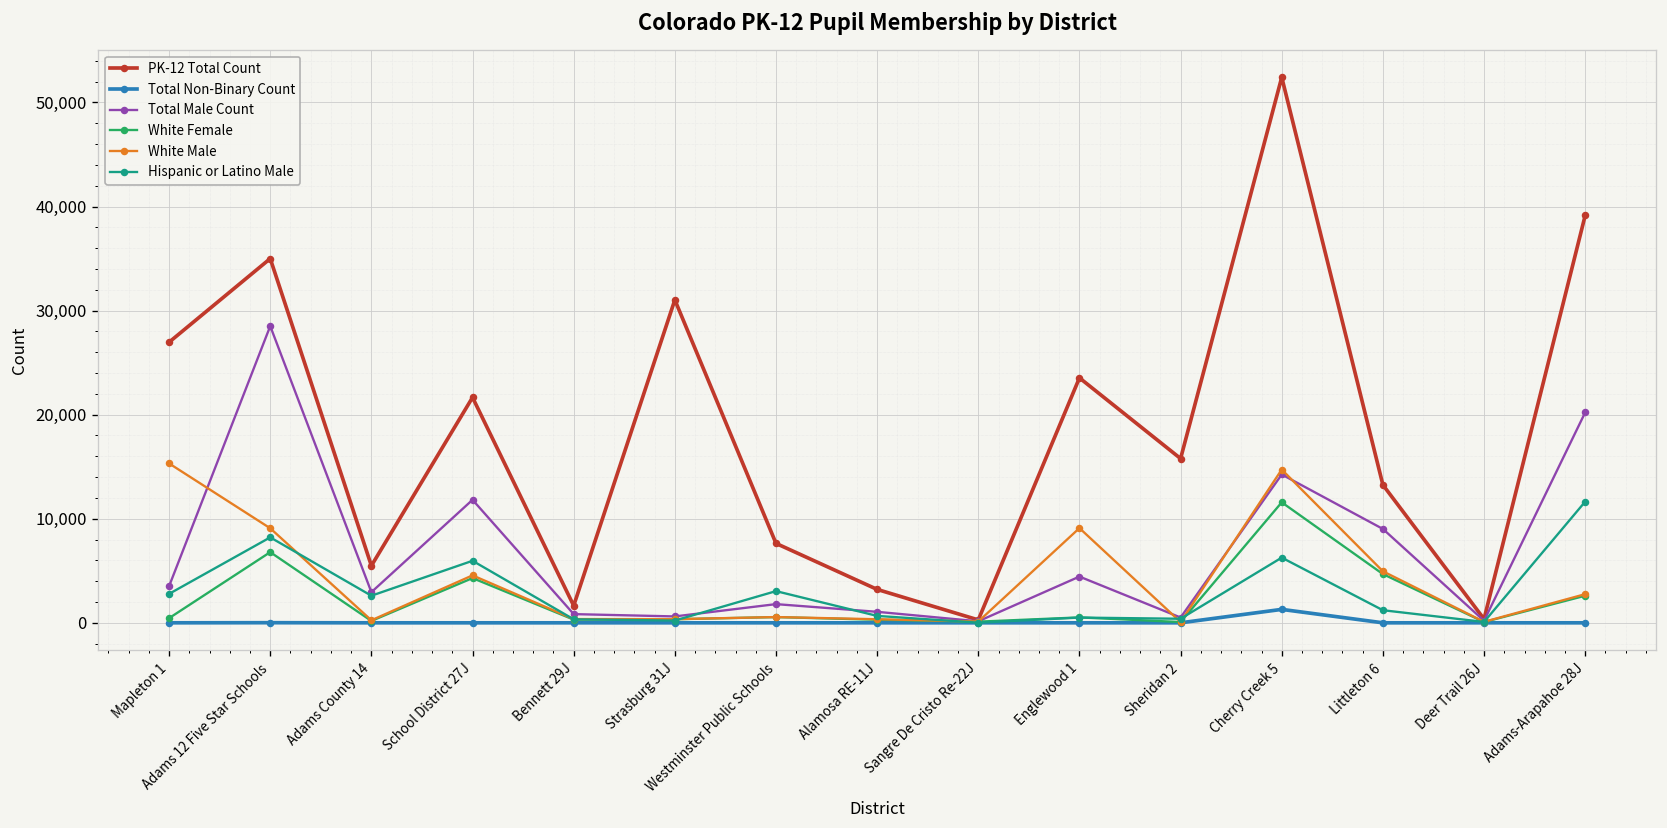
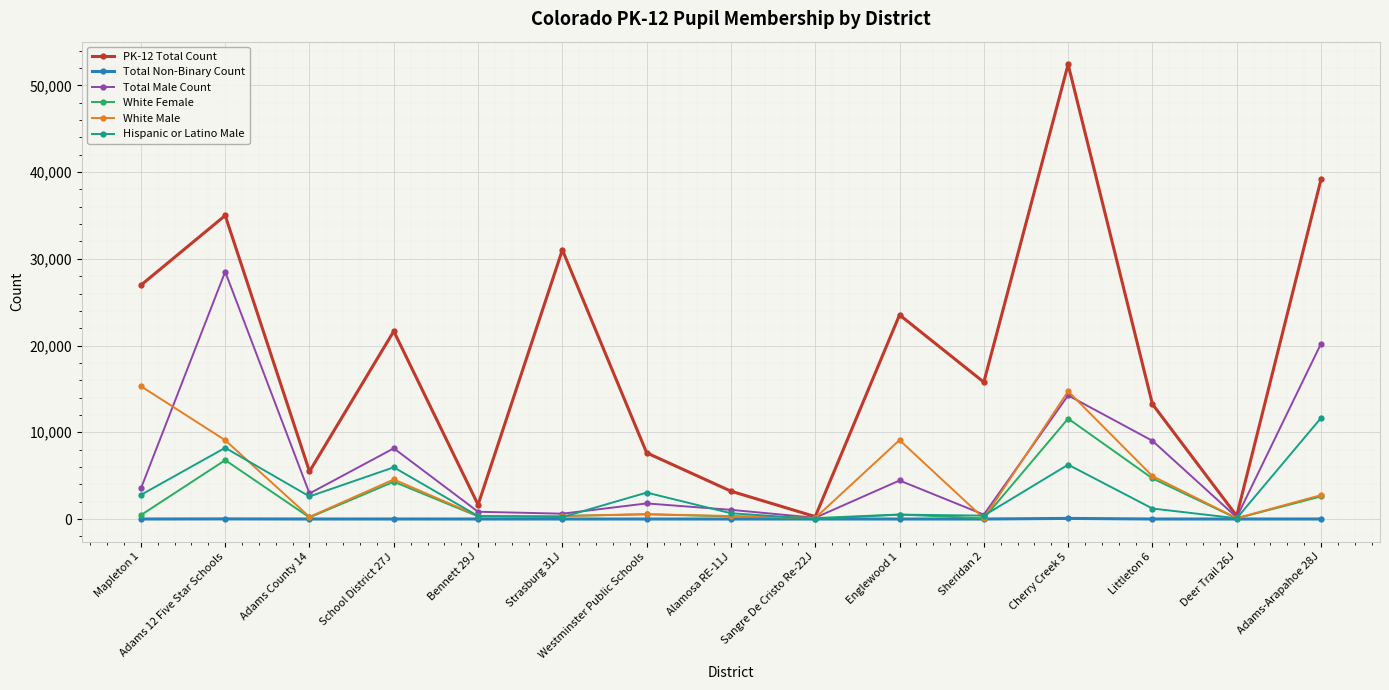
Total Male Count, School District 27J: 12,000 -> 8,000
Total Non-Binary Count, Cherry Creek 5: 1,000 -> 0
